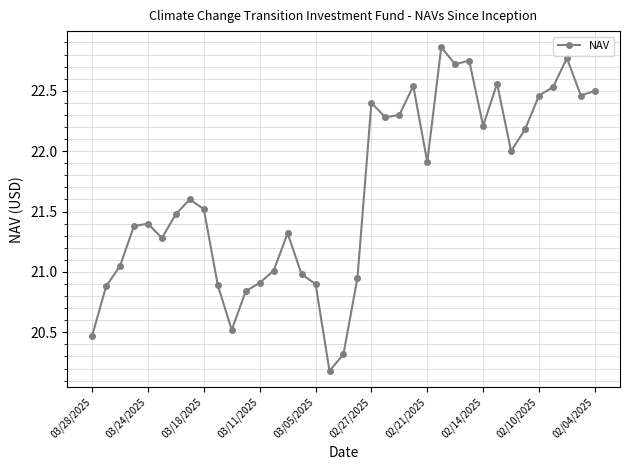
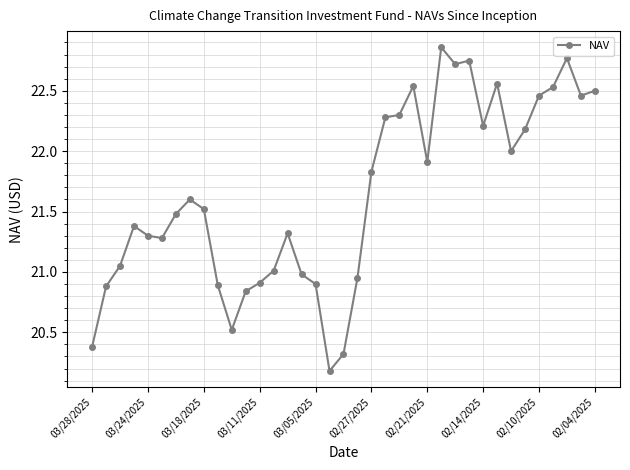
03/28/2025: 20.47 -> 20.38
03/24/2025: 21.4 -> 21.3
02/27/2025: 22.40 -> 21.83
